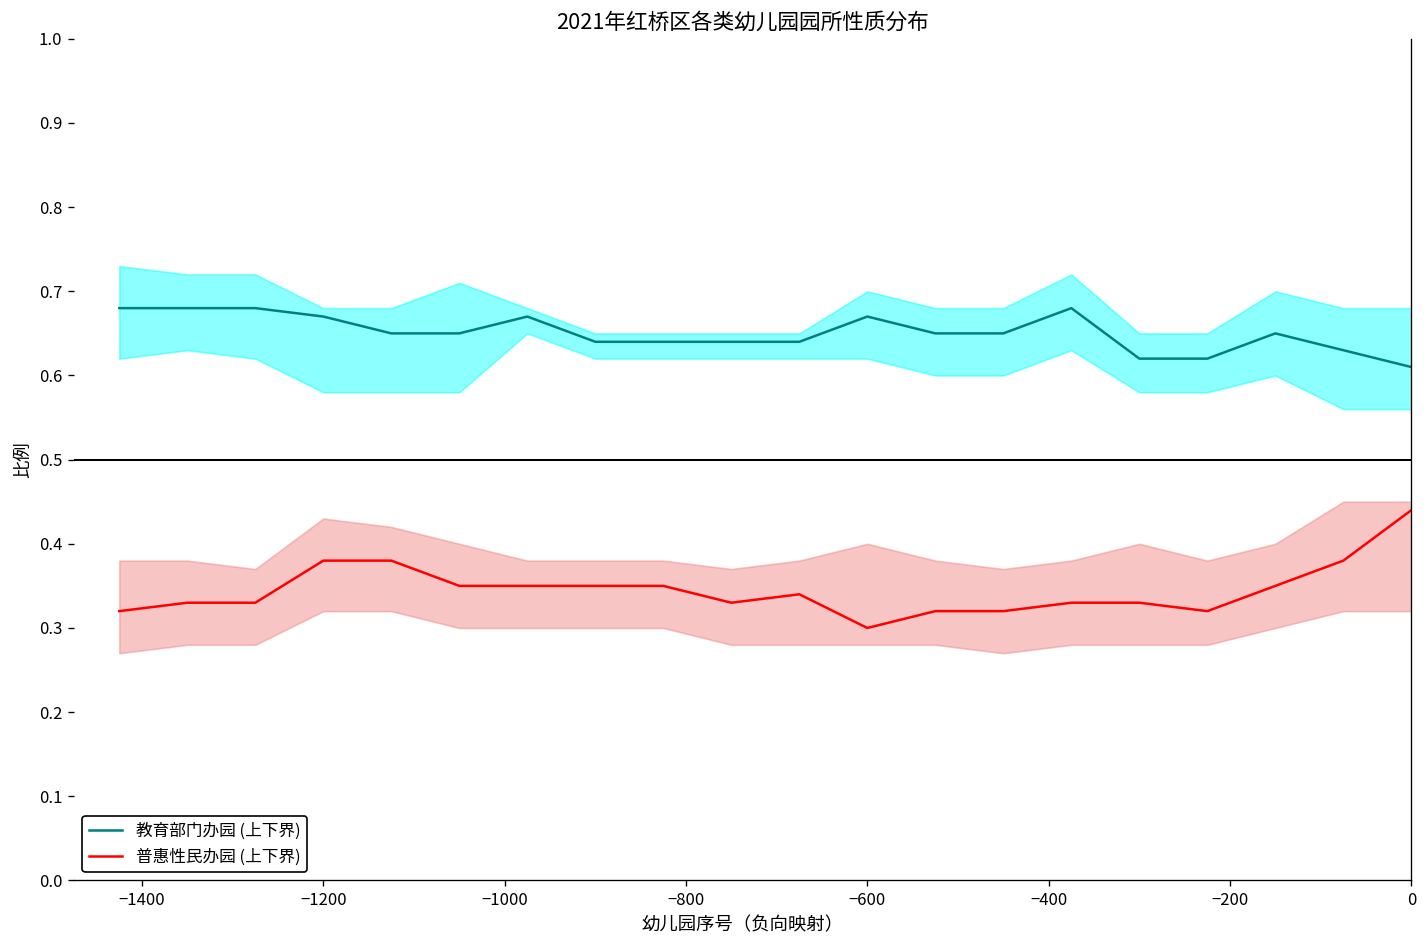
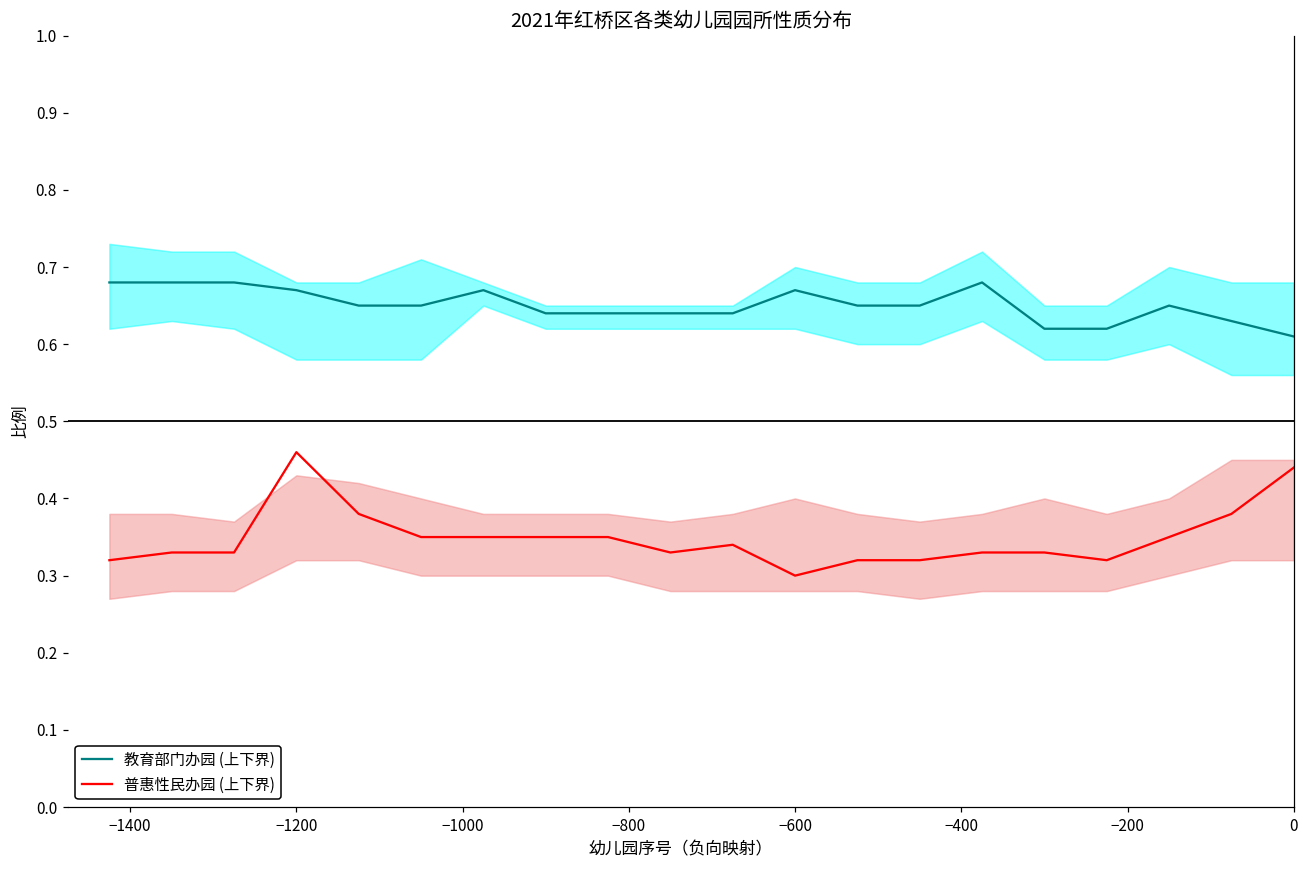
普惠性民办园 (上下界), −1200: 0.38 -> 0.46
